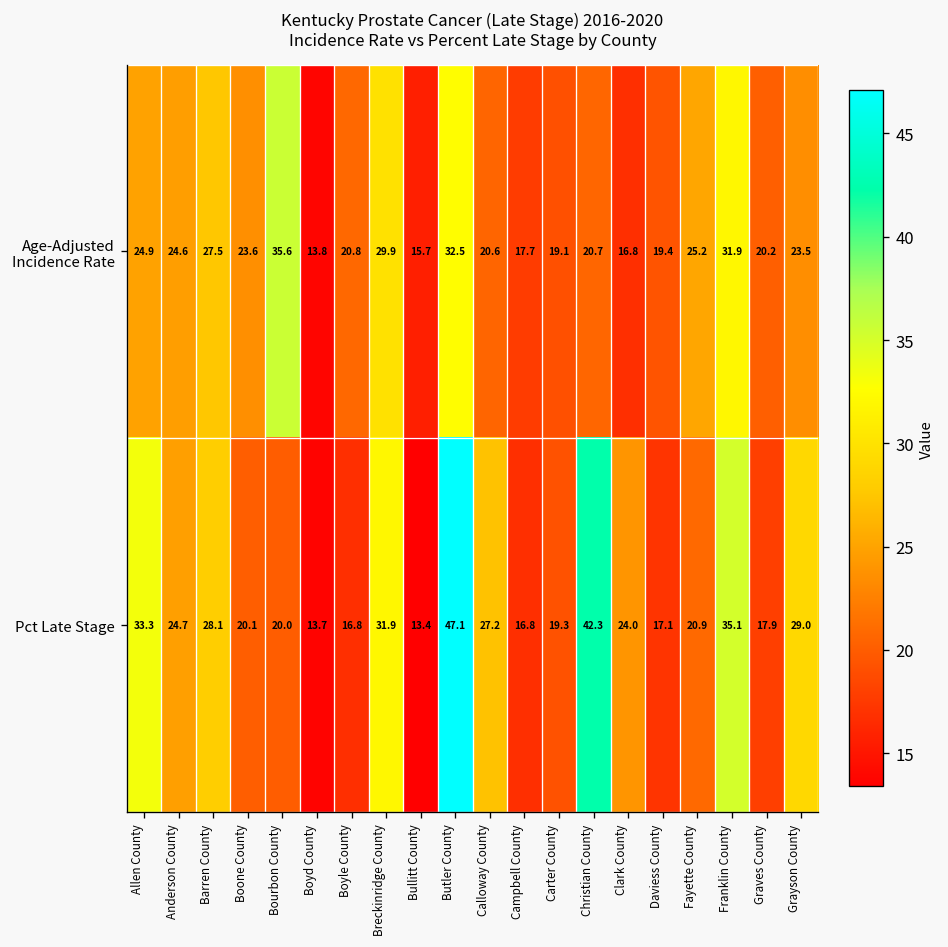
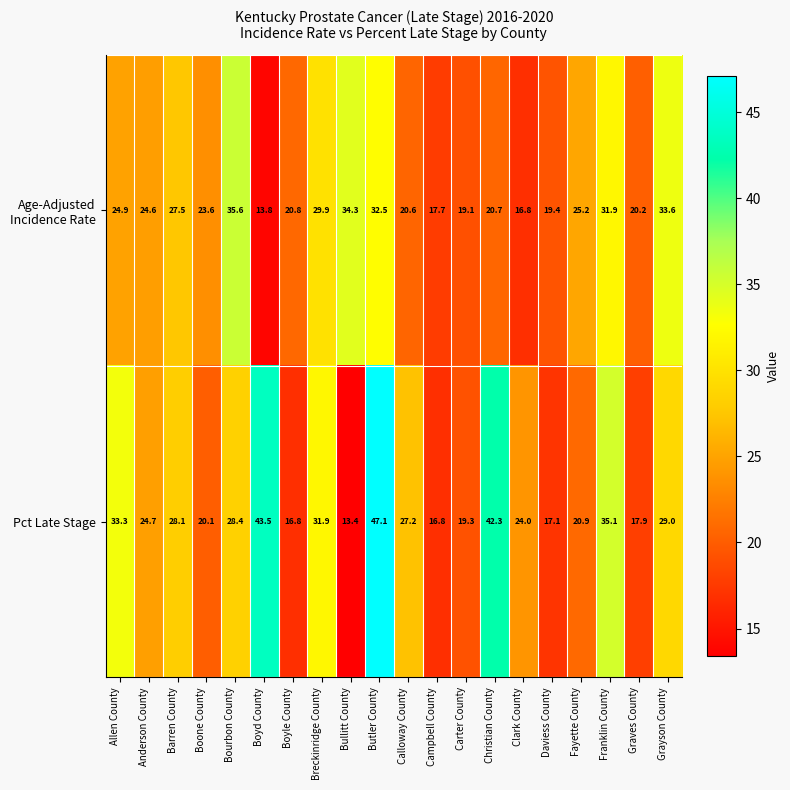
Age-Adjusted Incidence Rate, Bullitt County: 15.7 -> 34.3
Age-Adjusted Incidence Rate, Grayson County: 23.5 -> 33.6
Pct Late Stage, Bourbon County: 20.0 -> 28.4
Pct Late Stage, Boyd County: 13.7 -> 43.5
